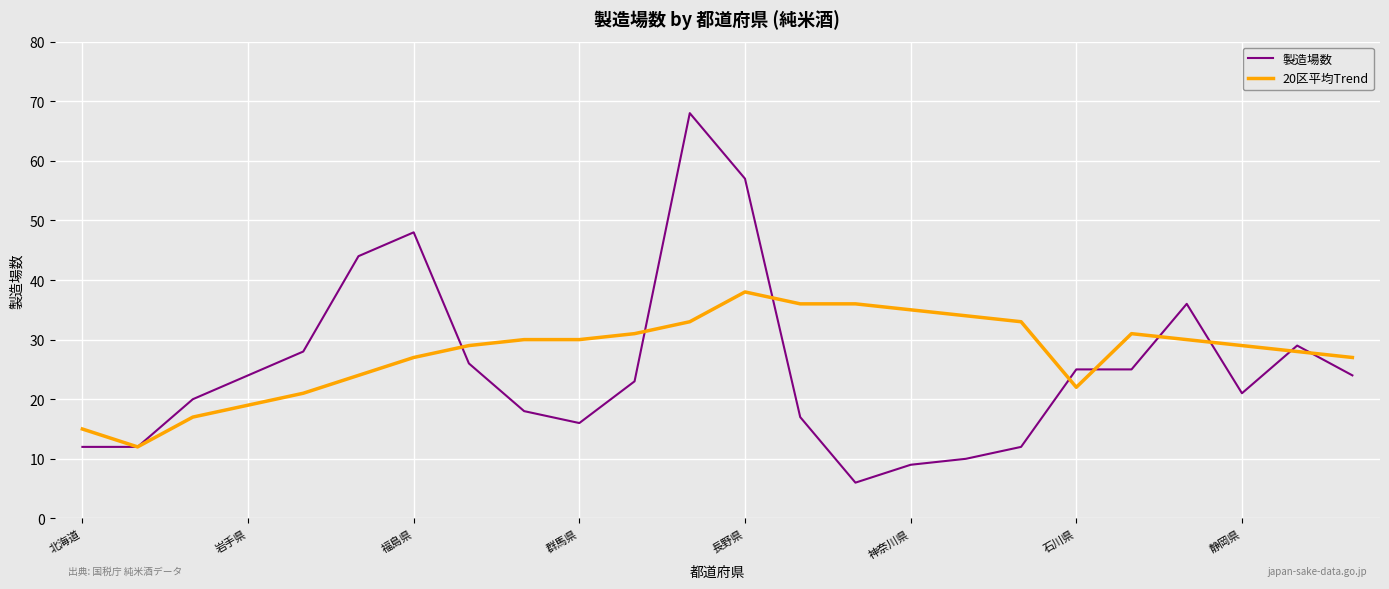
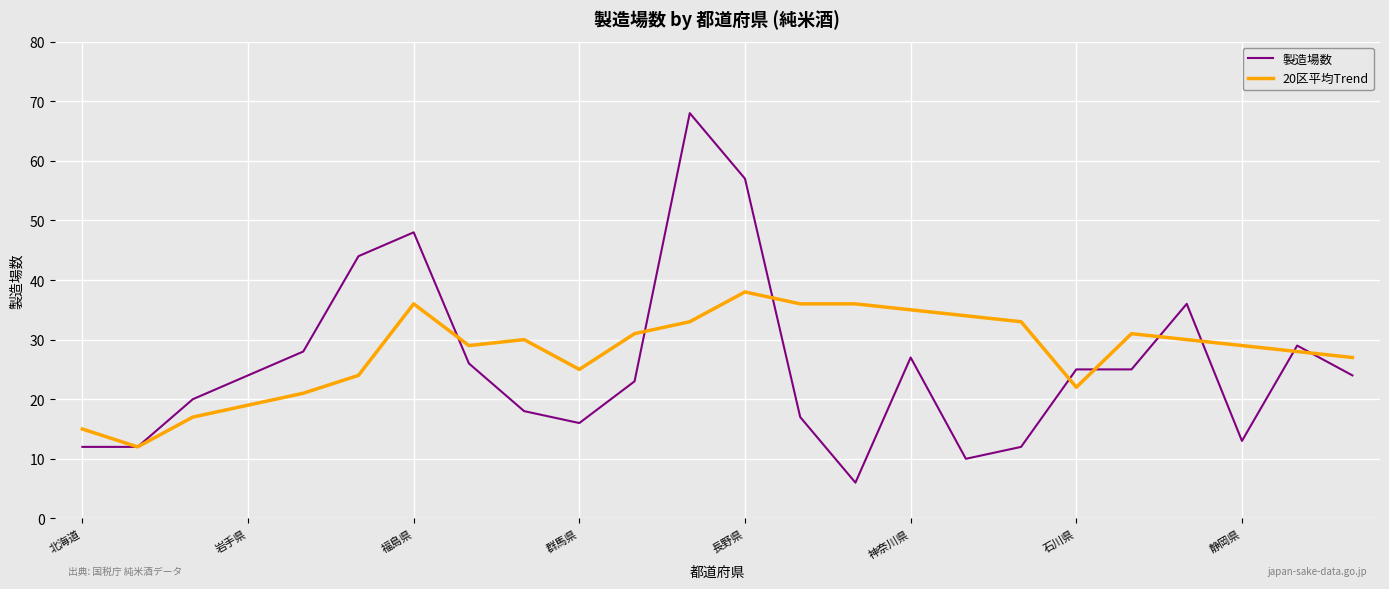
20区平均Trend, 福島県: 27 -> 36
20区平均Trend, 群馬県: 30 -> 25
製造場数, 神奈川県: 9 -> 27
製造場数, 静岡県: 21 -> 13
